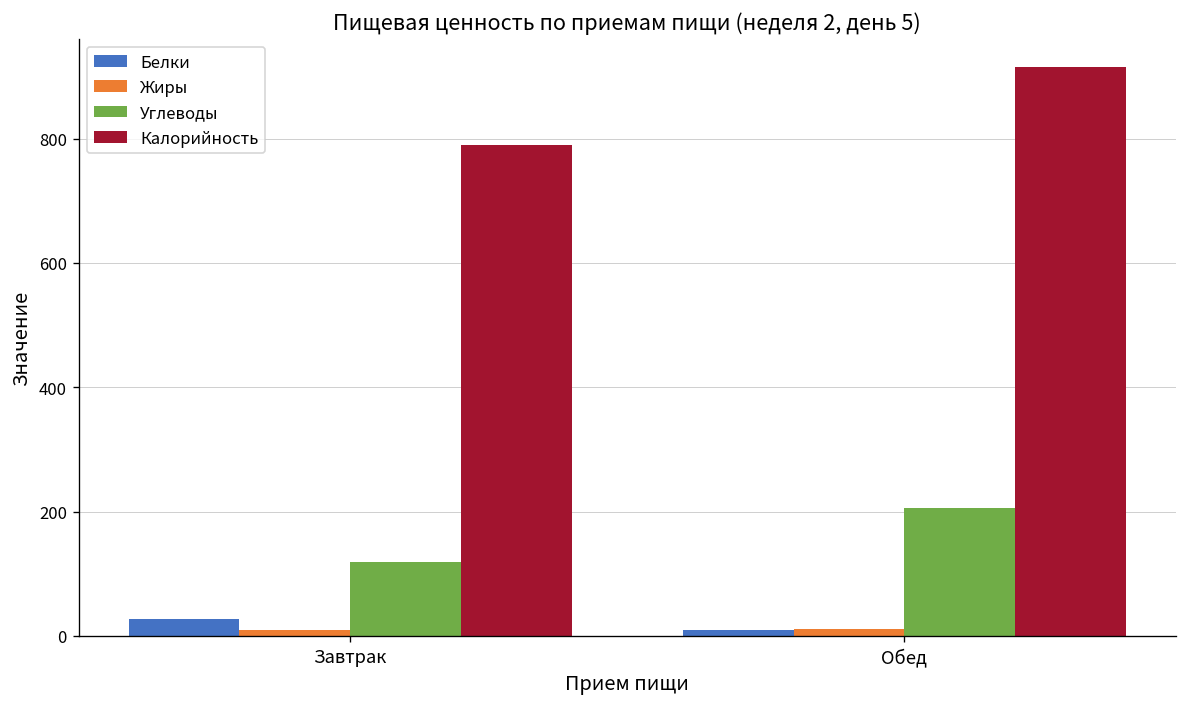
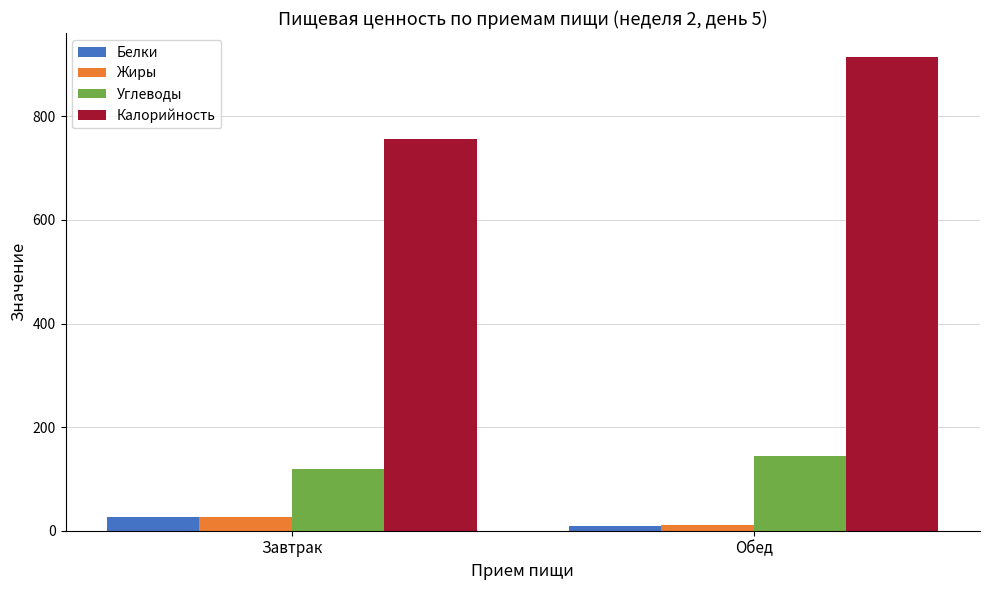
Жиры, Завтрак: 10 -> 30
Калорийность, Завтрак: 790 -> 760
Углеводы, Обед: 210 -> 140
